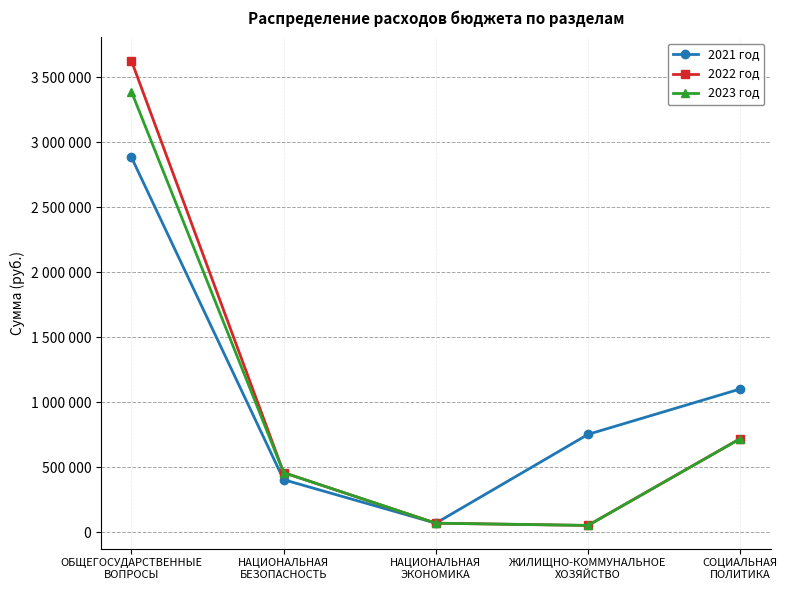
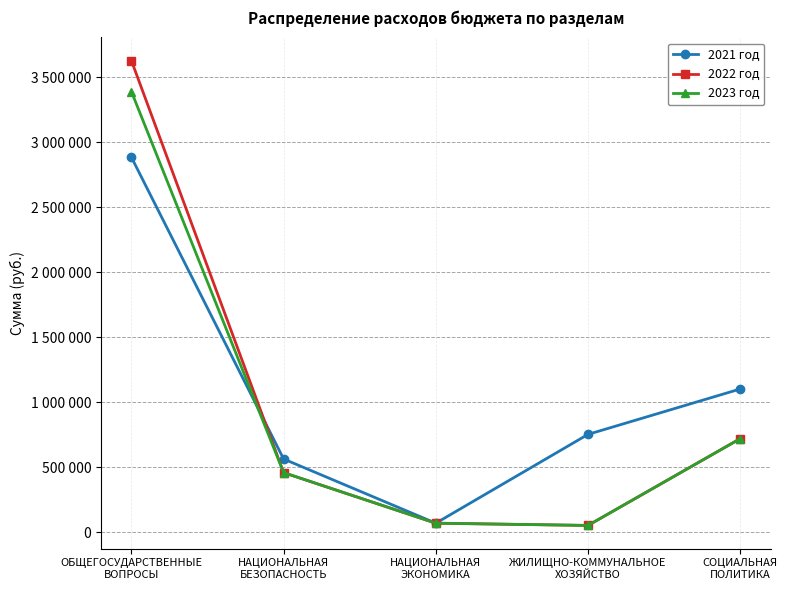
2021 год, НАЦИОНАЛЬНАЯ БЕЗОПАСНОСТЬ: 400000 -> 560000
